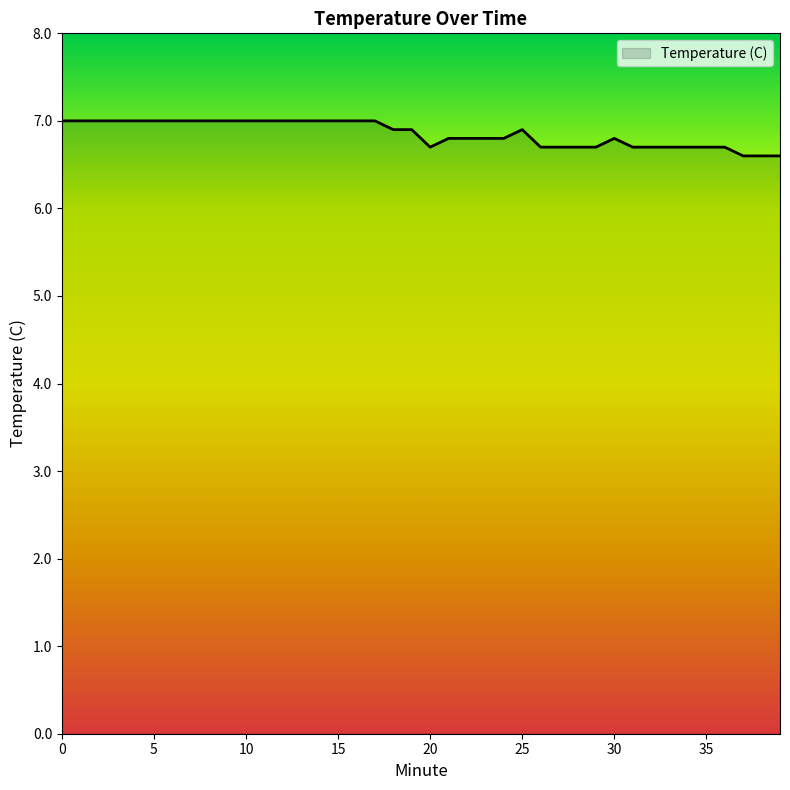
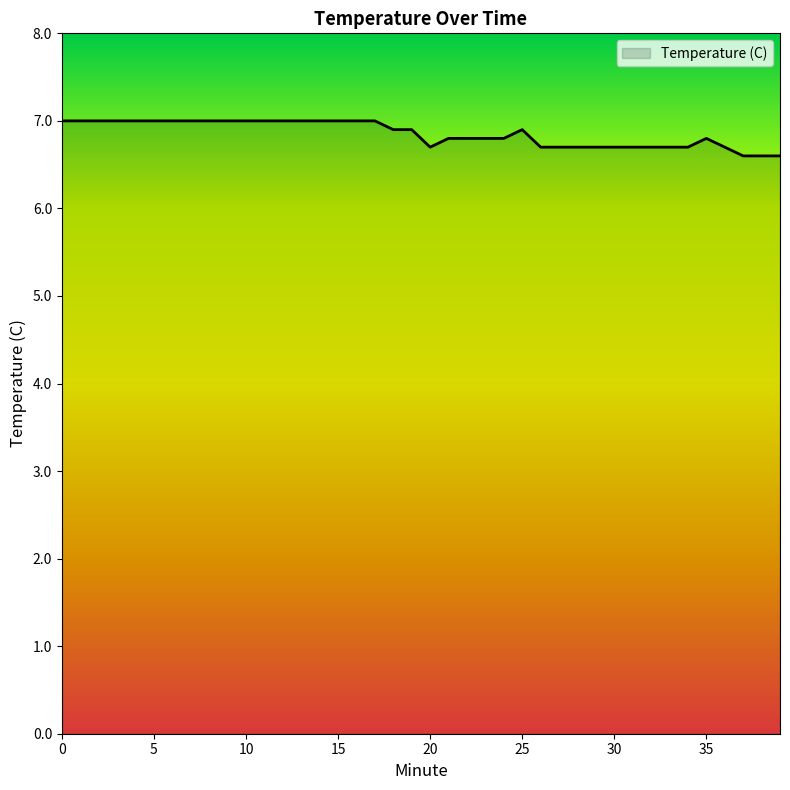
30: 6.8 -> 6.7
35: 6.7 -> 6.8
